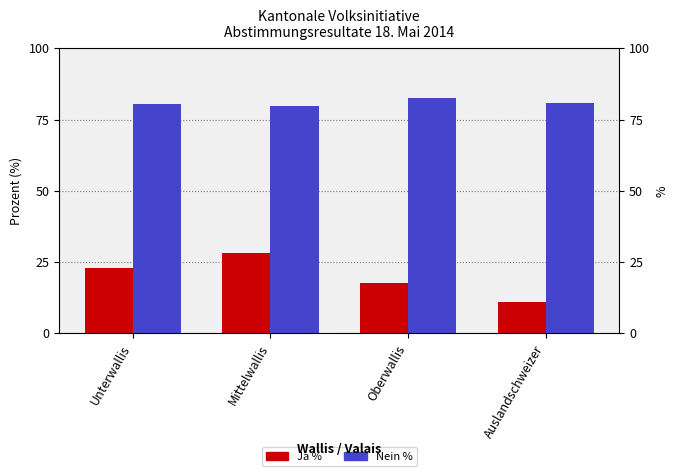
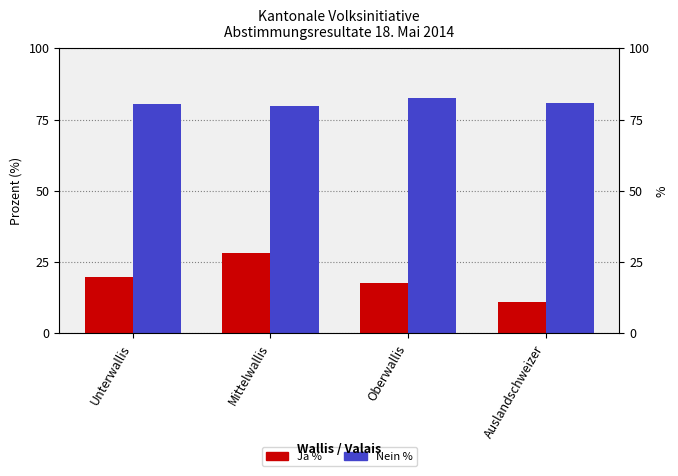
Ja %, Unterwallis: 23 -> 20
